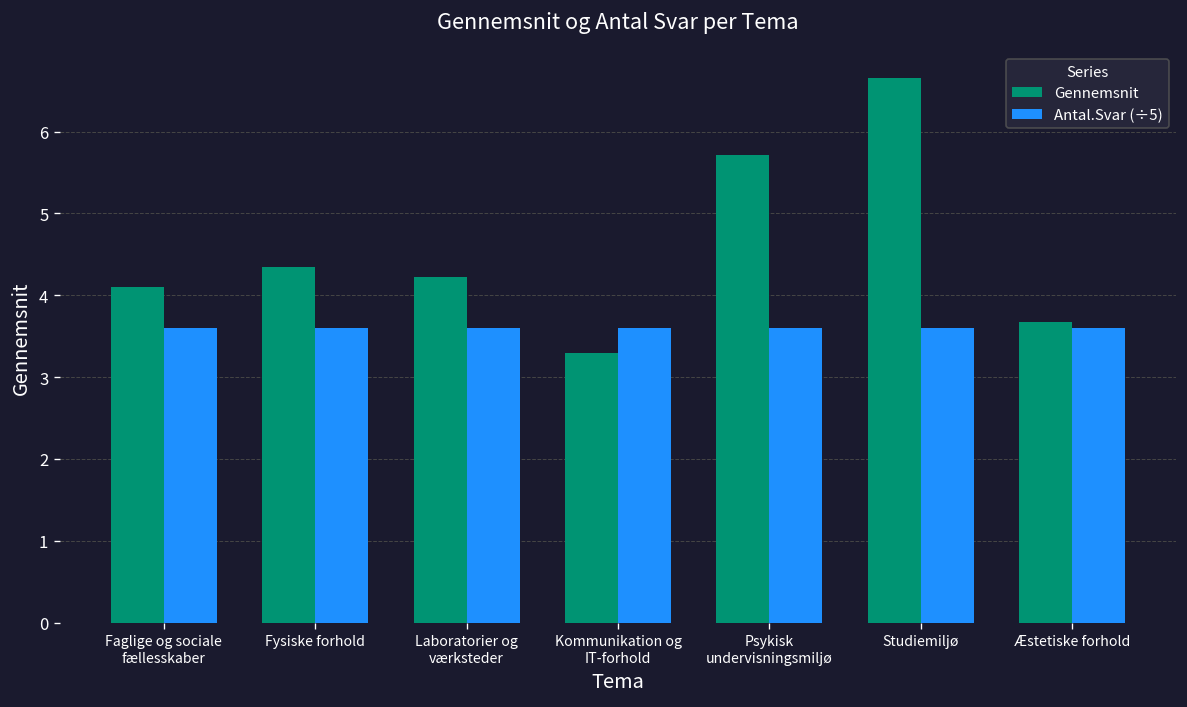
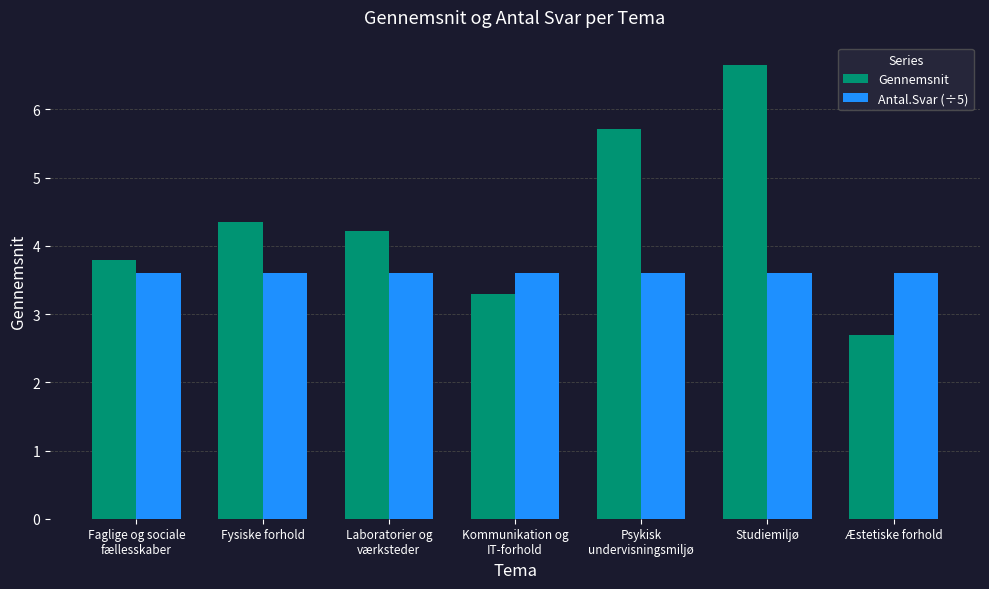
Gennemsnit, Faglige og sociale fællesskaber: 4.1 -> 3.8
Gennemsnit, Æstetiske forhold: 3.7 -> 2.7
